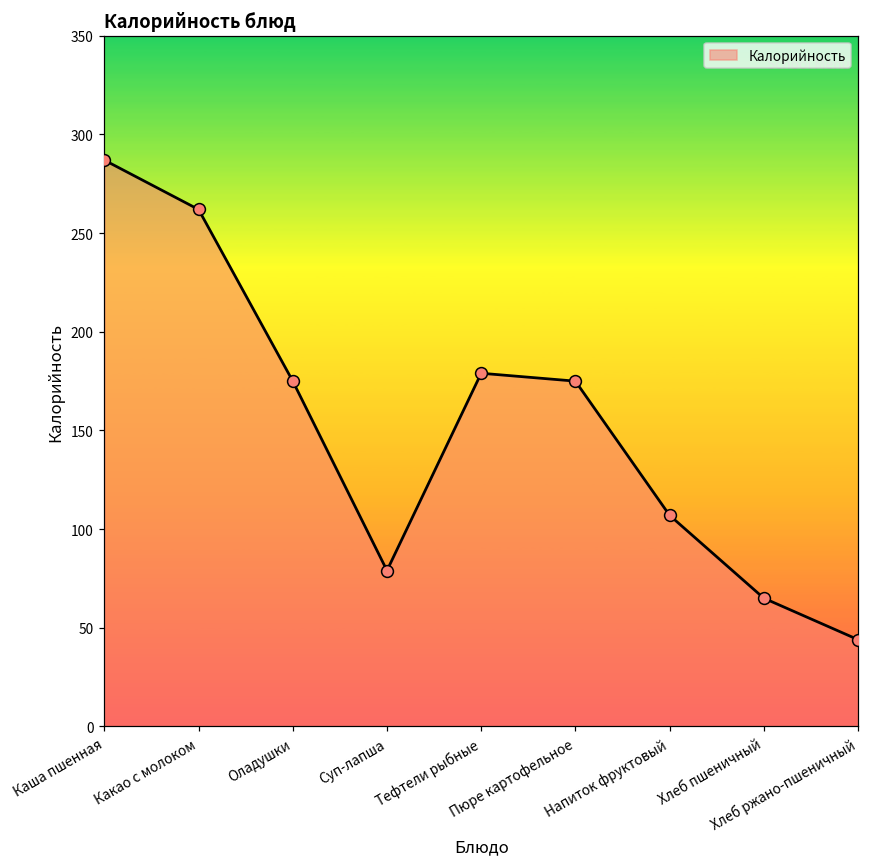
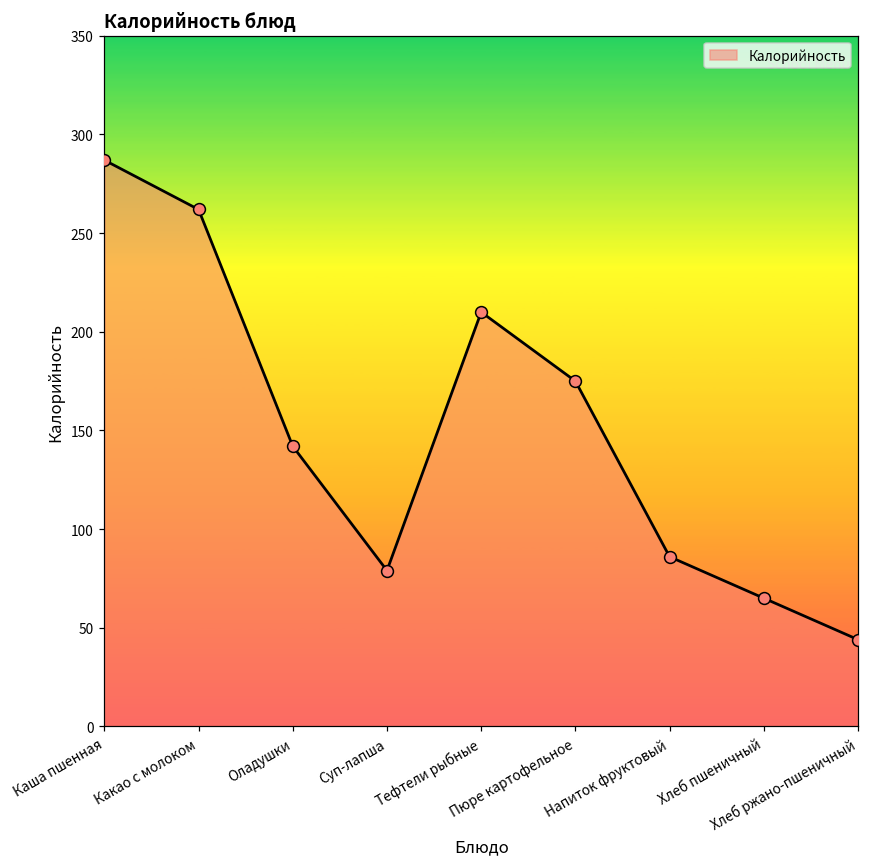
Оладушки: 175 -> 142
Тефтели рыбные: 179 -> 210
Напиток фруктовый: 107 -> 86
